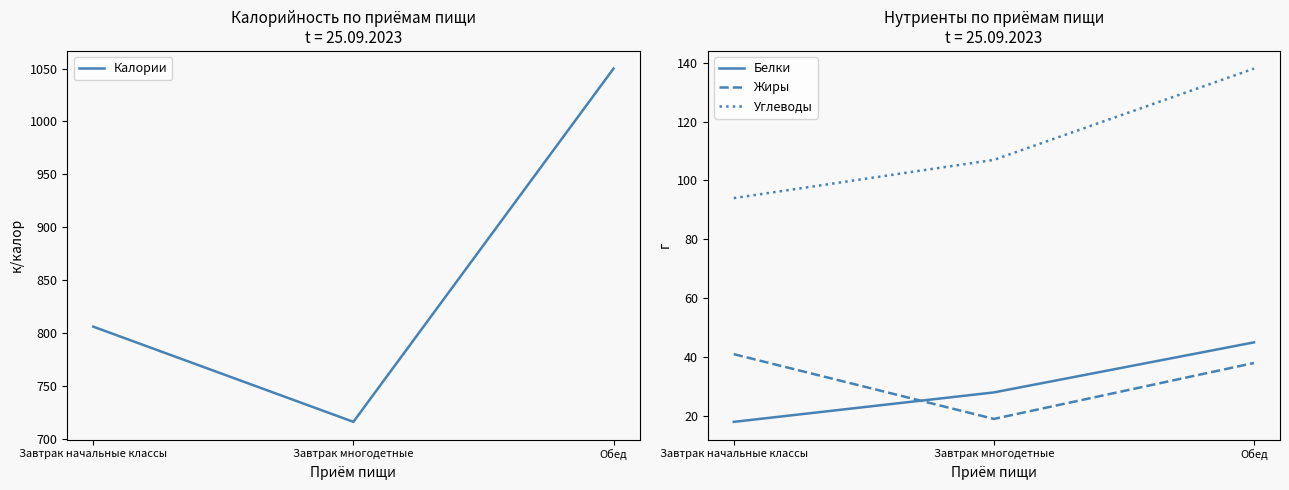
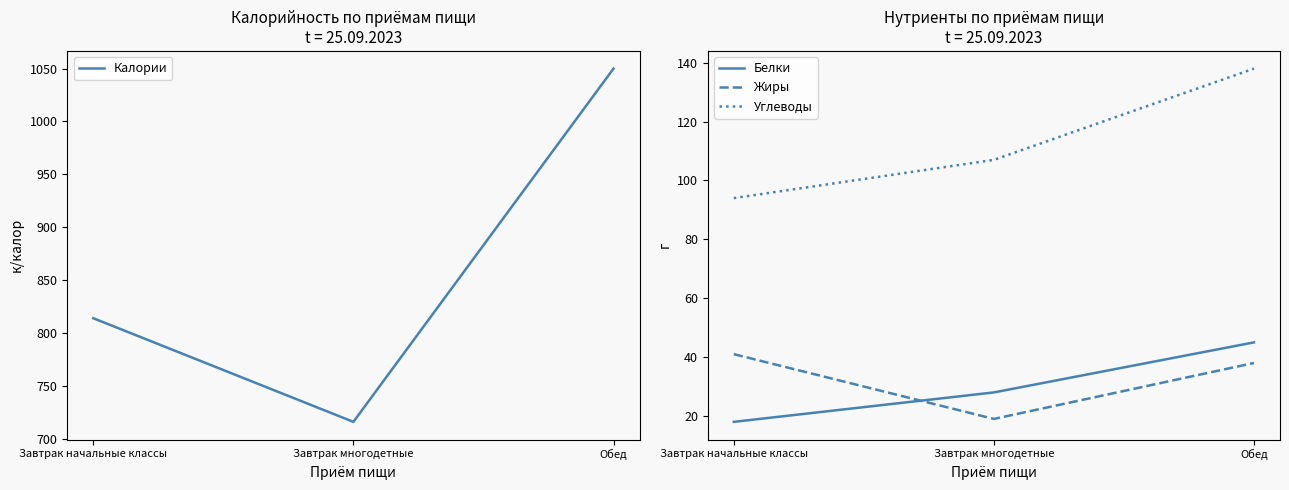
Калорийность по приёмам пищи t = 25.09.2023, Завтрак начальные классы: 806 -> 814
